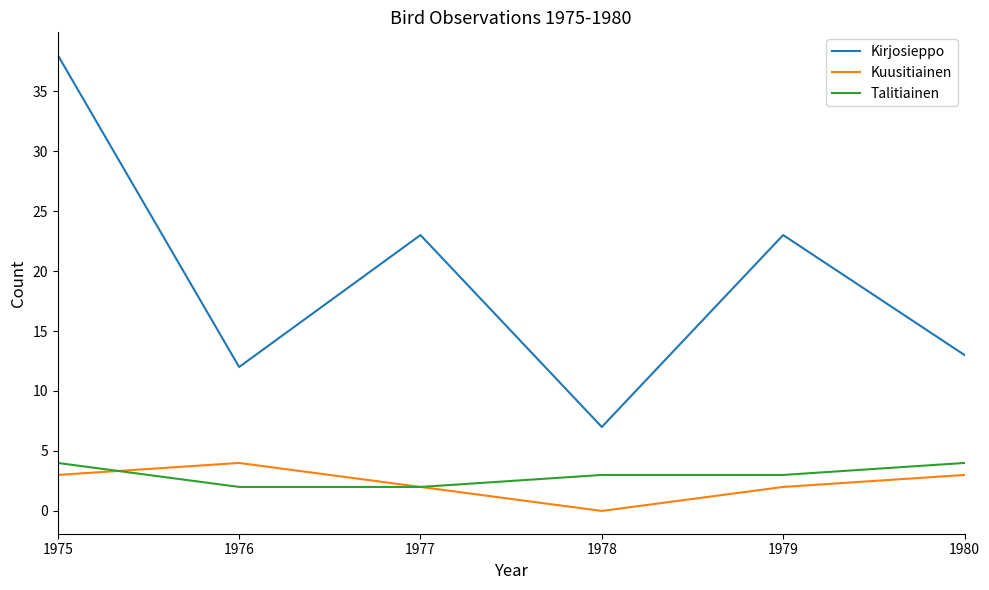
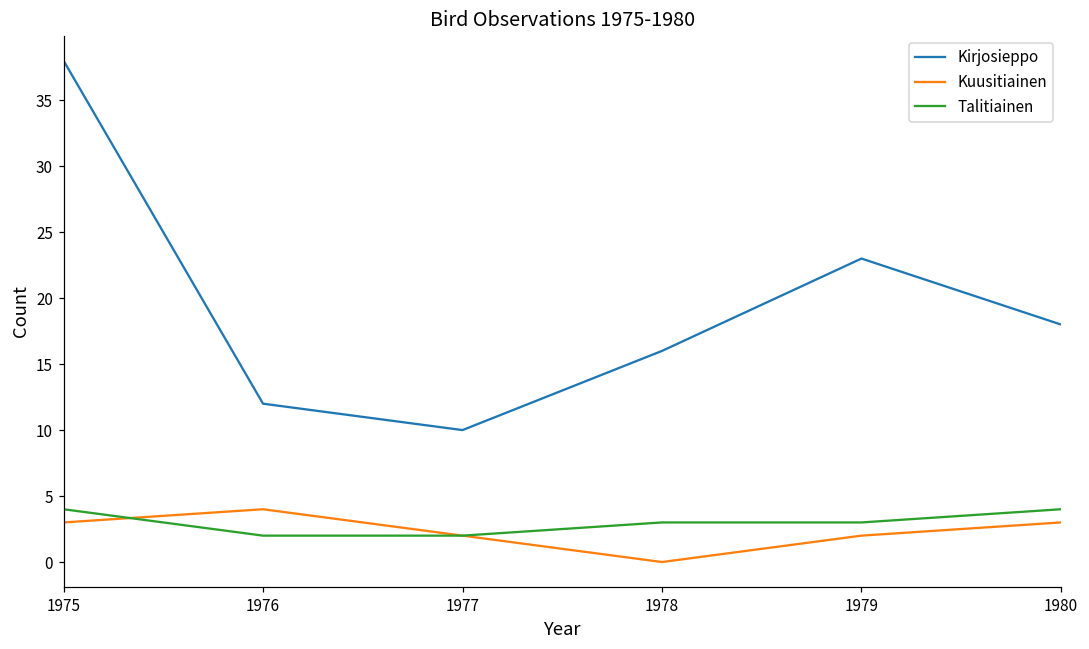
Kirjosieppo, 1977: 23 -> 10
Kirjosieppo, 1978: 7 -> 16
Kirjosieppo, 1980: 13 -> 18
